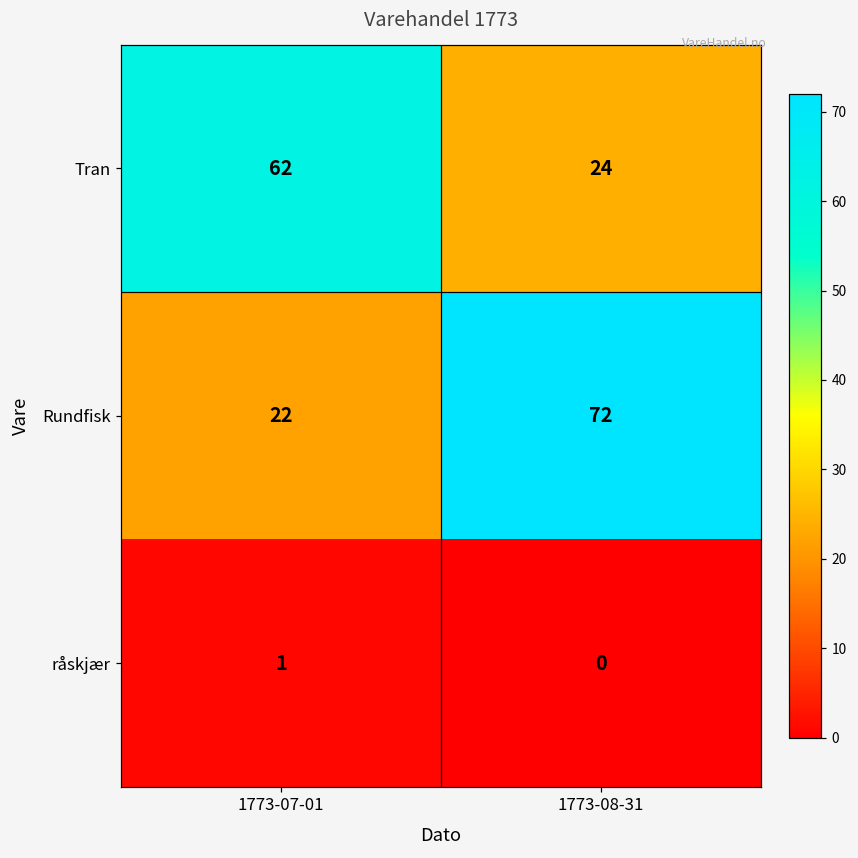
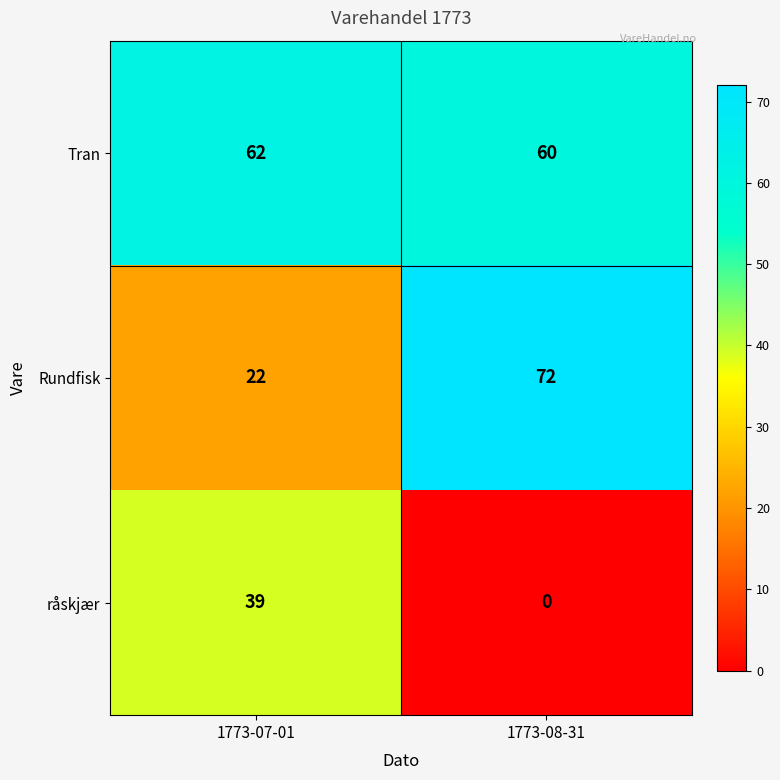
Tran, 1773-08-31: 24 -> 60
råskjær, 1773-07-01: 1 -> 39
